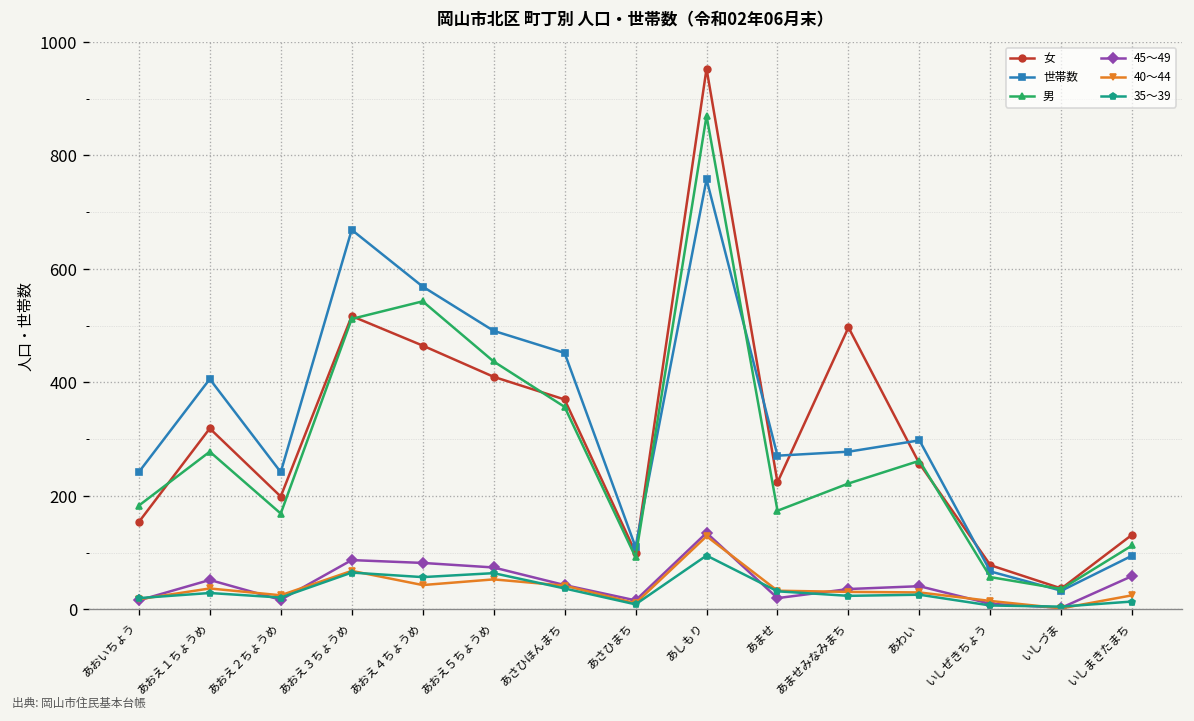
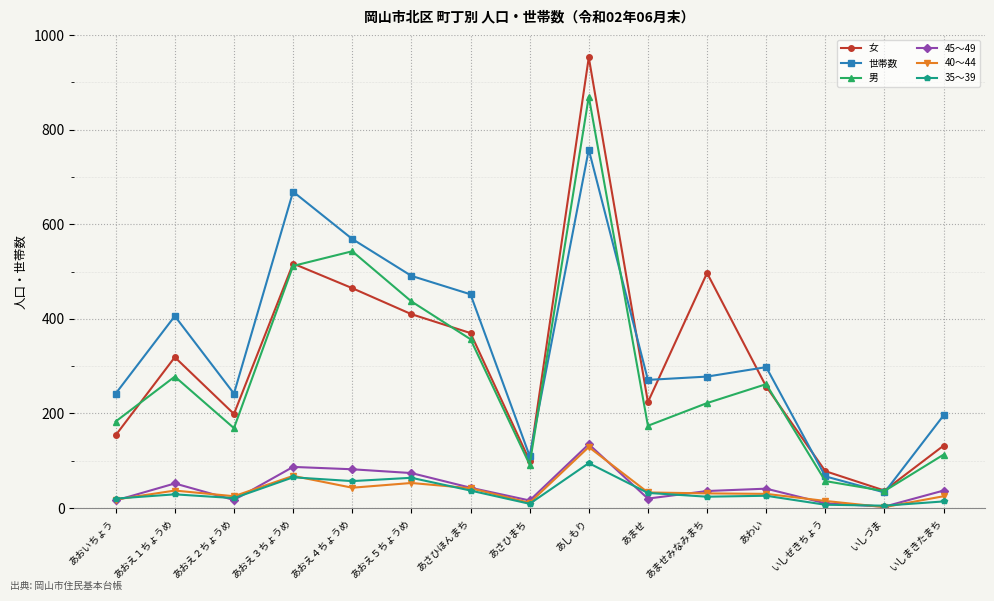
世帯数, いしまきたまち: 100 -> 200
45～49, いしまきたまち: 60 -> 40
